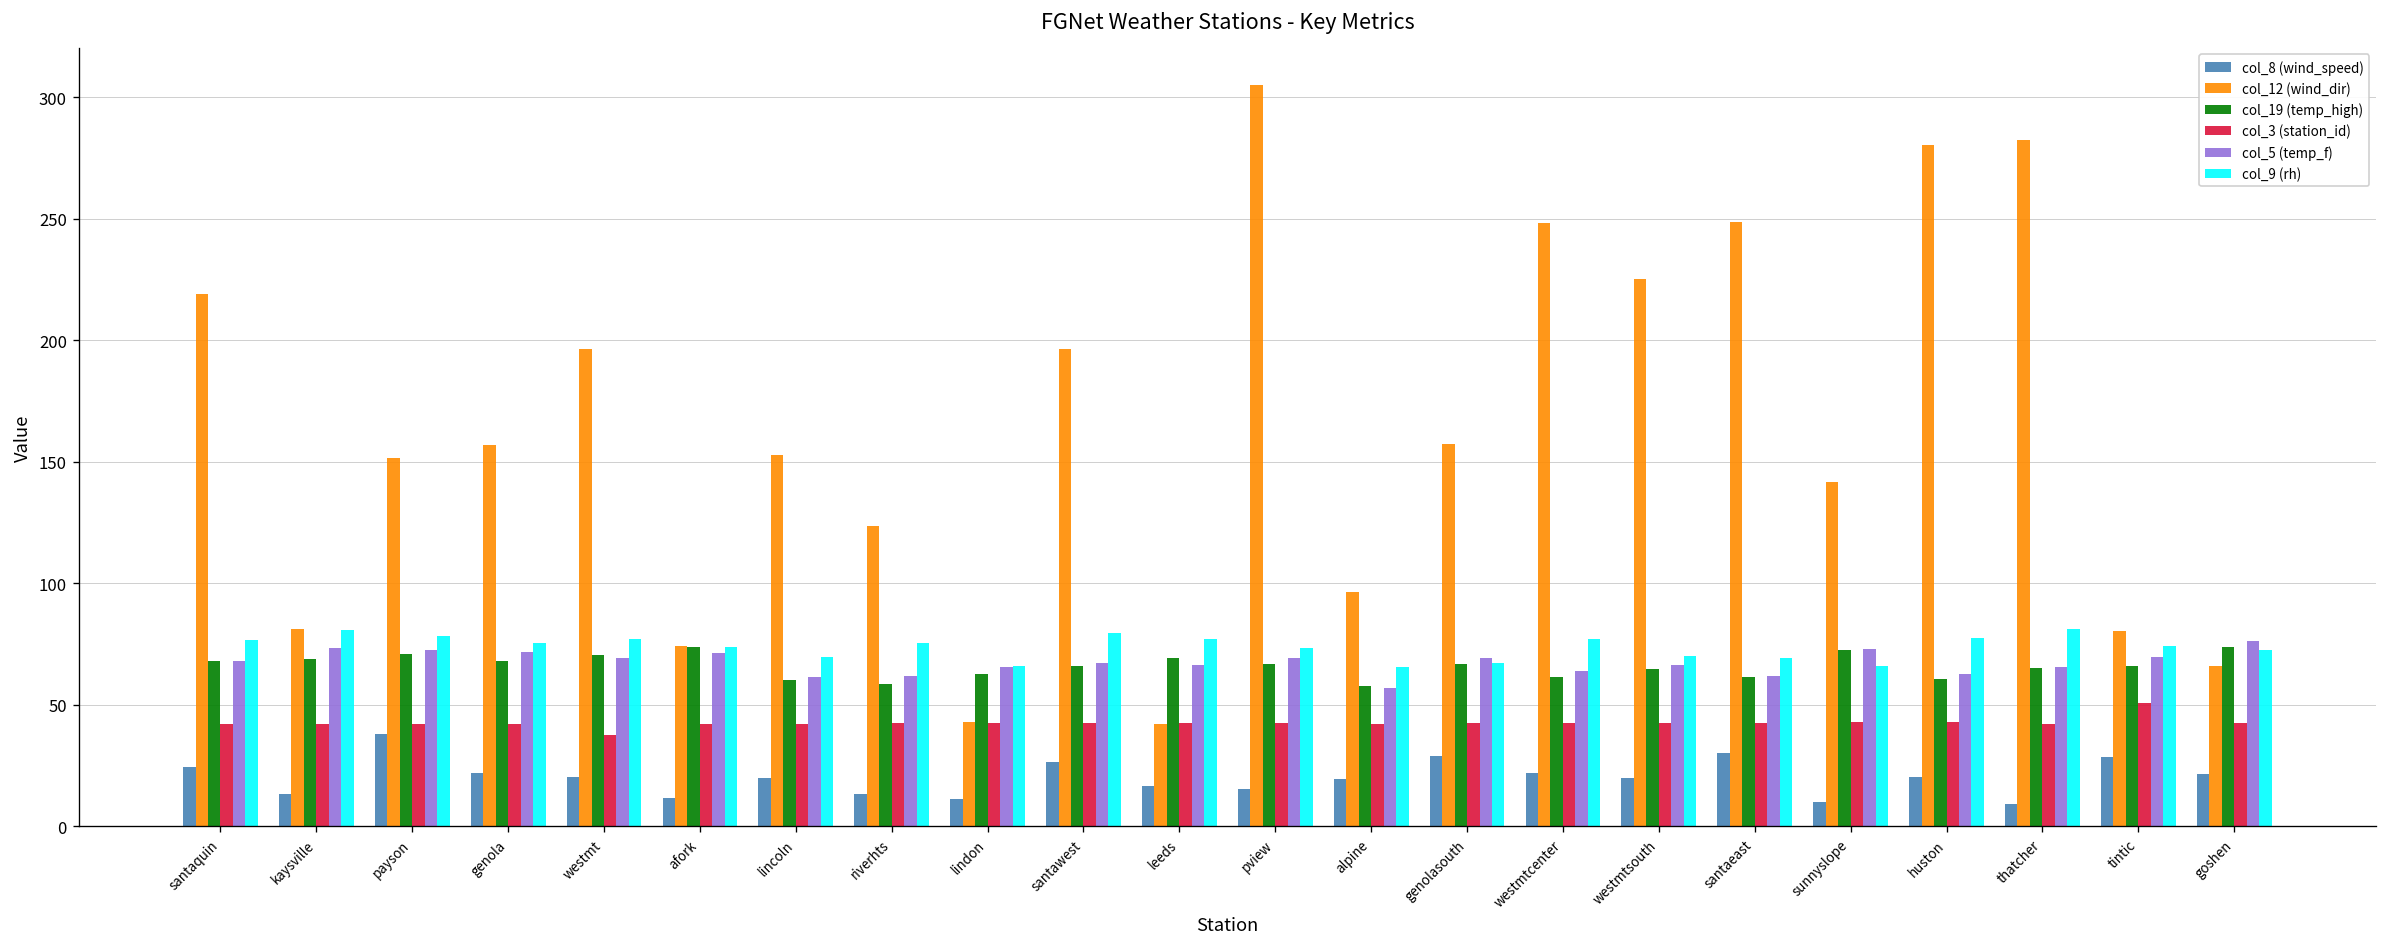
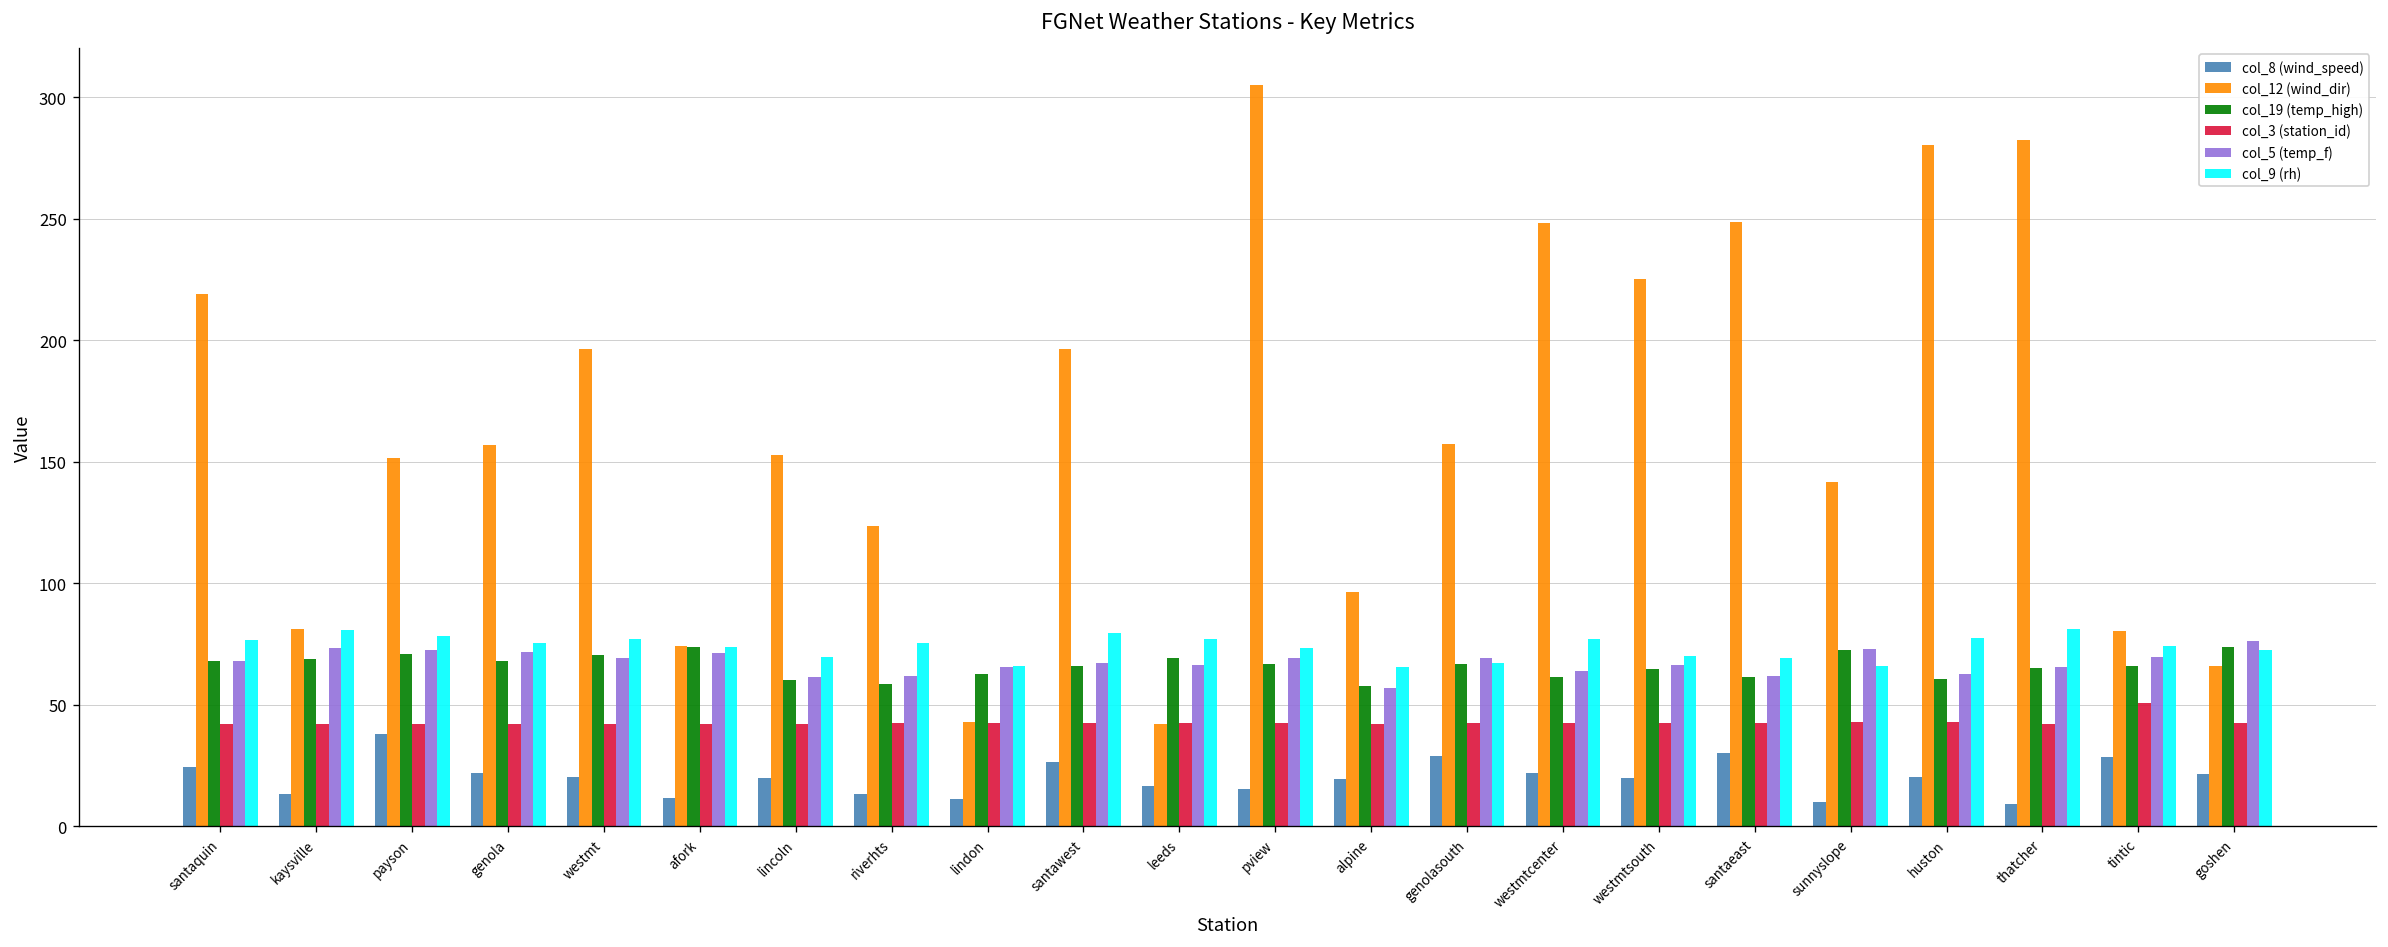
col_3 (station_id), westmt: 38 -> 42
